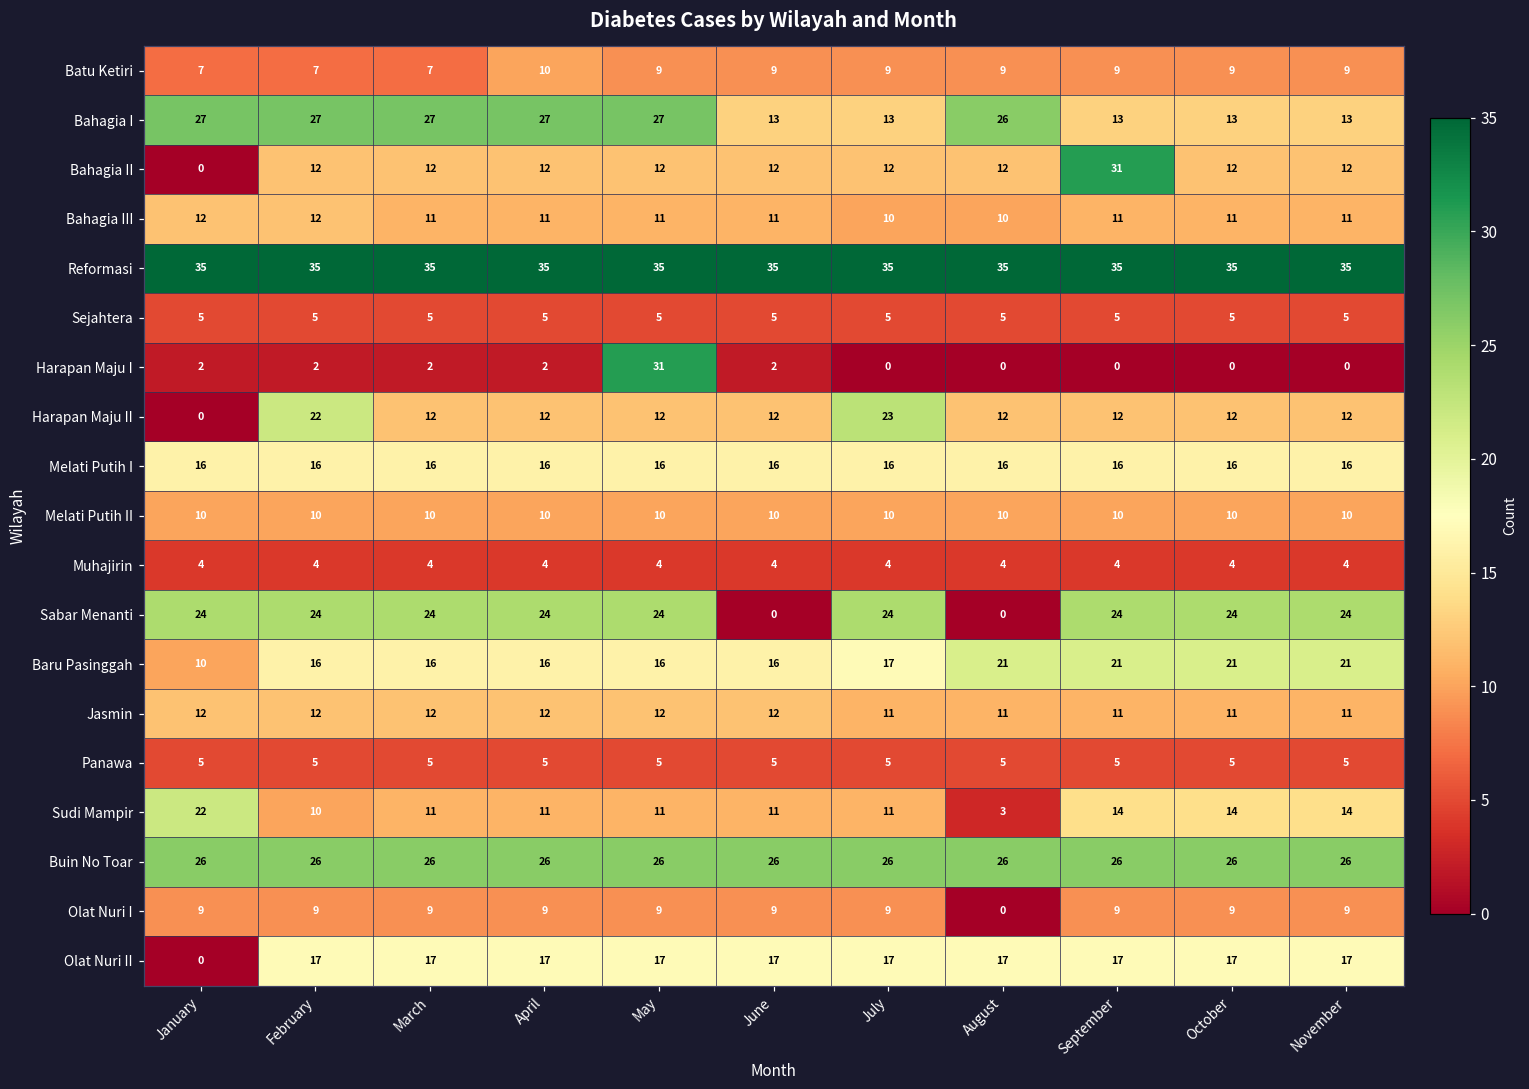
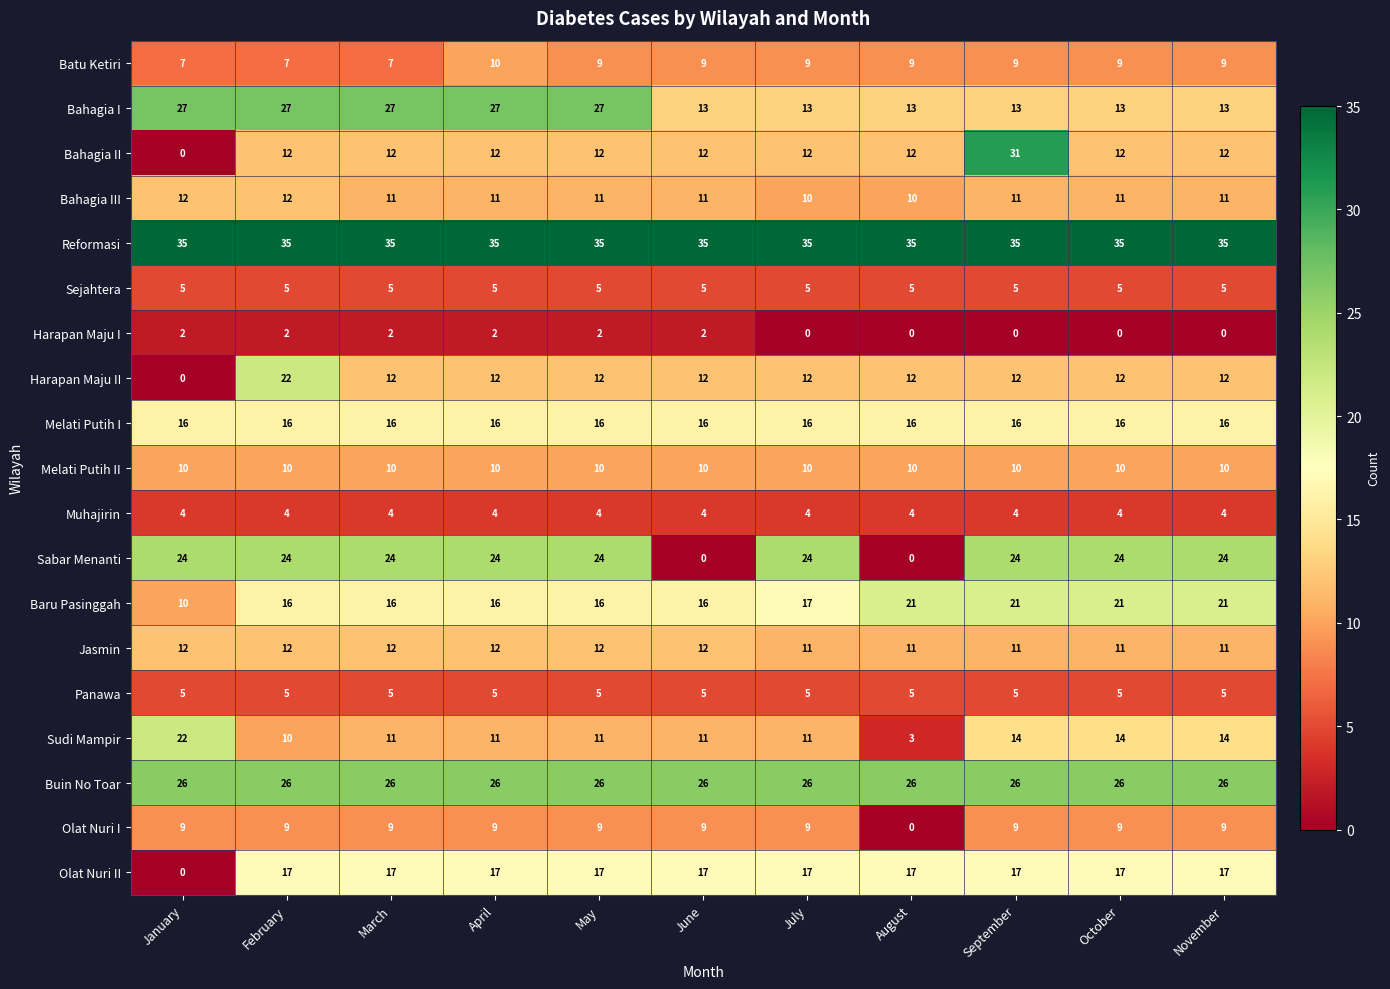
Bahagia I, August: 26 -> 13
Harapan Maju I, May: 31 -> 2
Harapan Maju II, July: 23 -> 12
